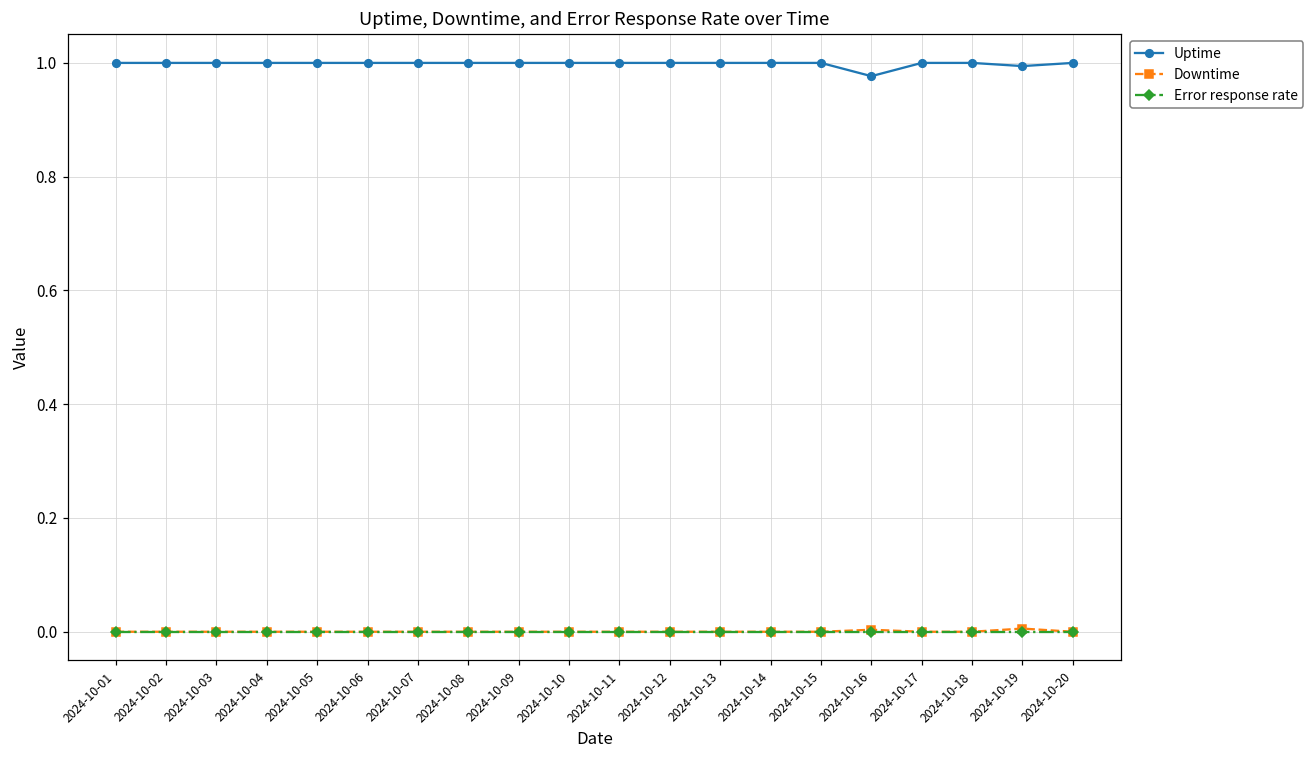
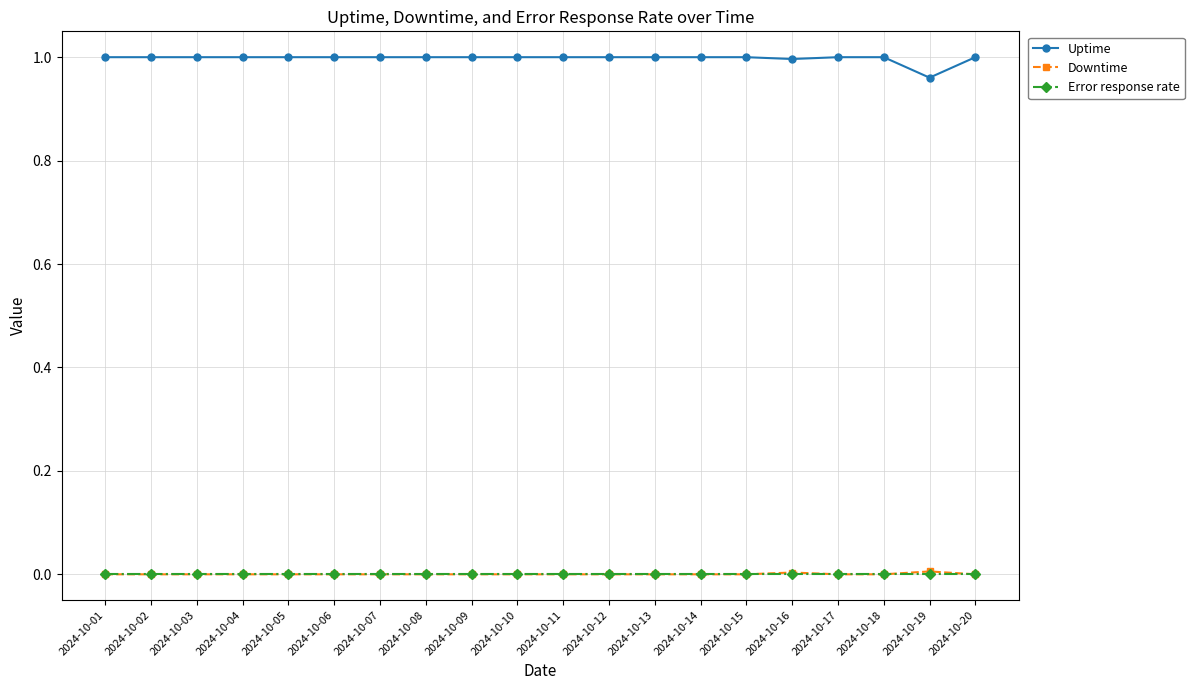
Uptime, 2024-10-16: 0.98 -> 1.00
Uptime, 2024-10-19: 0.99 -> 0.96
